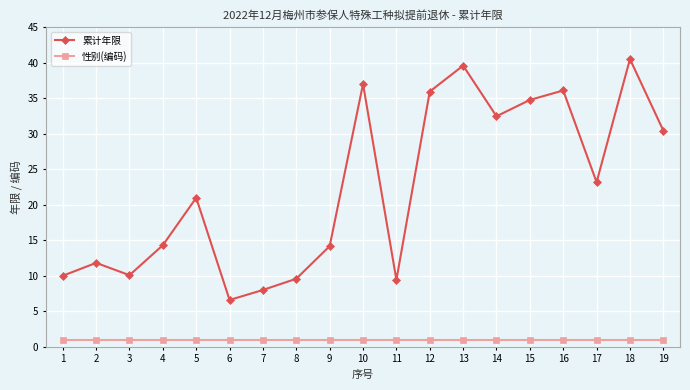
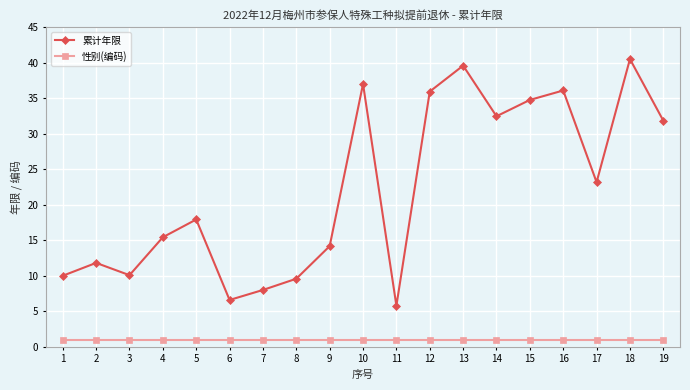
累计年限, 4: 14 -> 15
累计年限, 5: 21 -> 18
累计年限, 11: 9 -> 6
累计年限, 19: 30 -> 32
